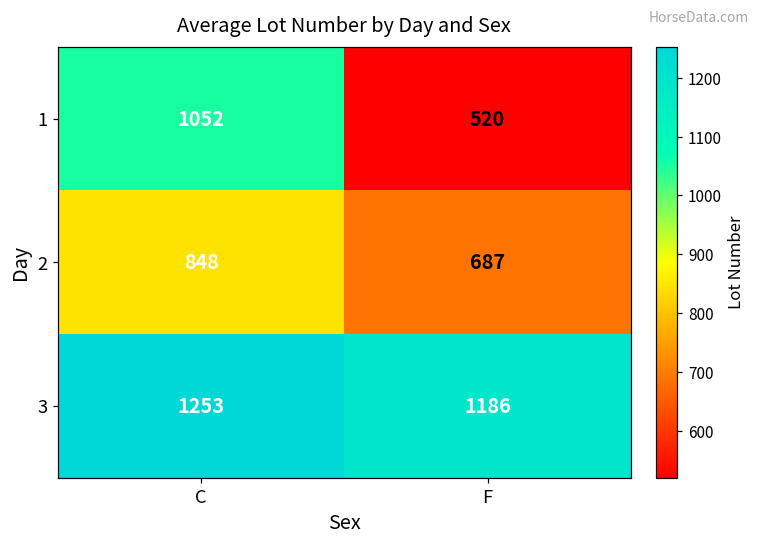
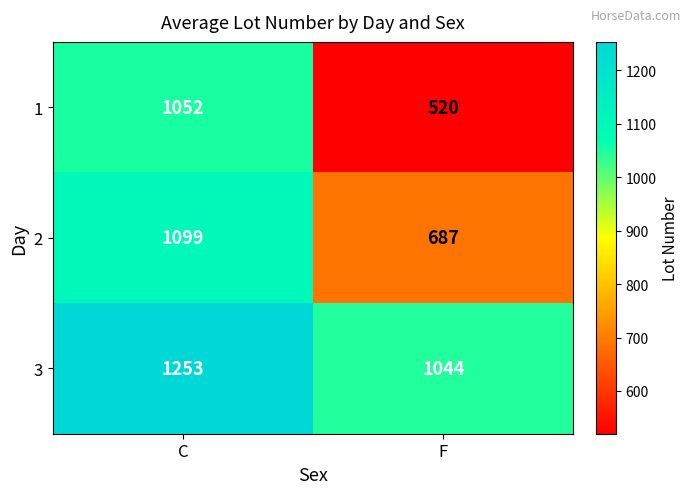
2, C: 848 -> 1099
3, F: 1186 -> 1044
